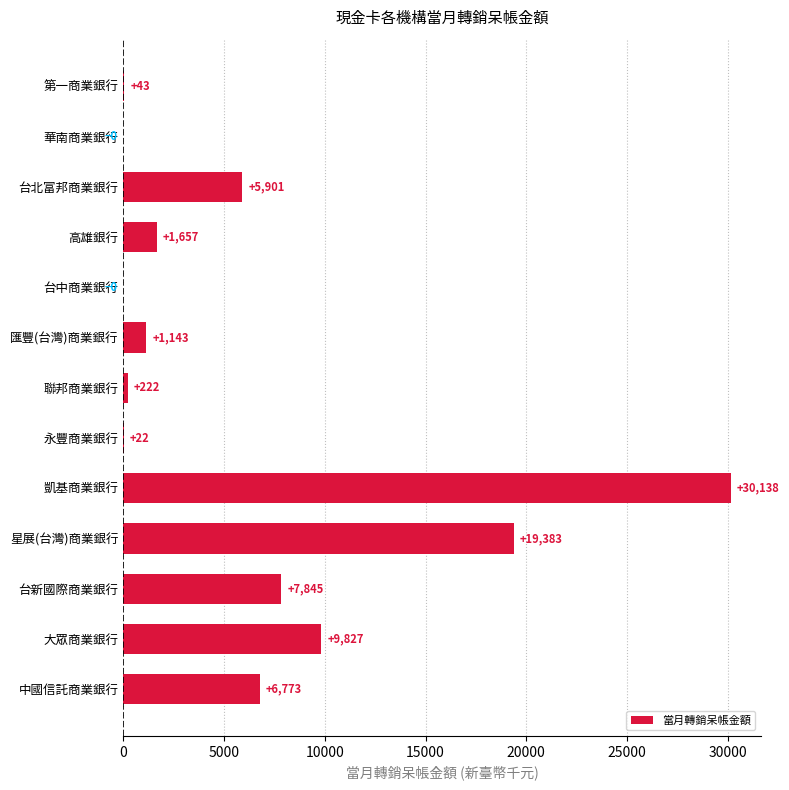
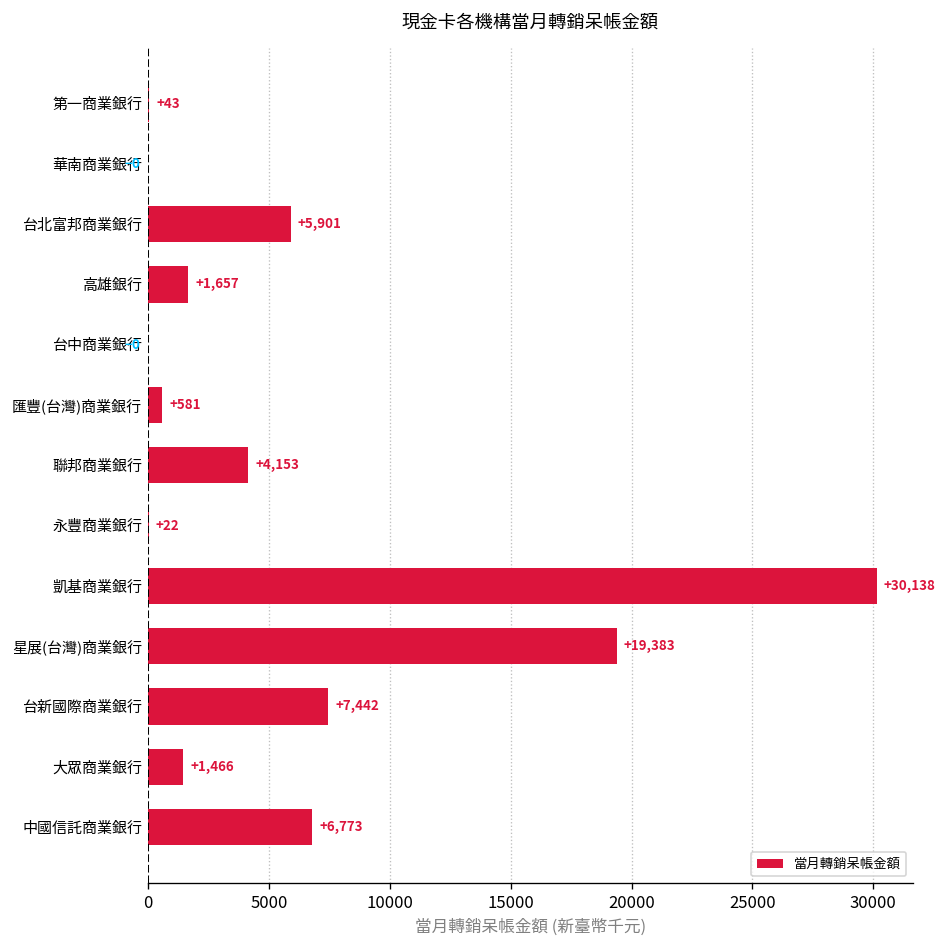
匯豐(台灣)商業銀行: +1,143 -> +581
聯邦商業銀行: +222 -> +4,153
台新國際商業銀行: +7,845 -> +7,442
大眾商業銀行: +9,827 -> +1,466
